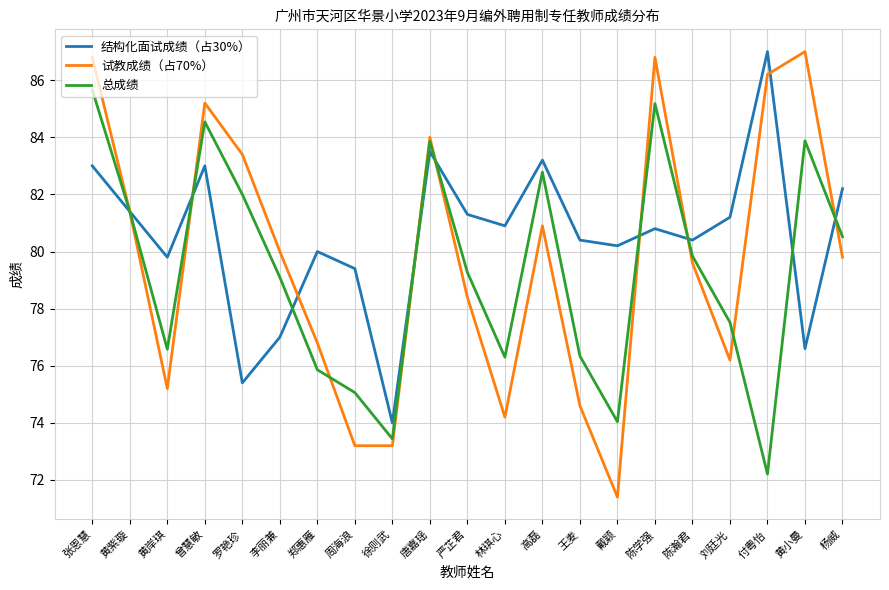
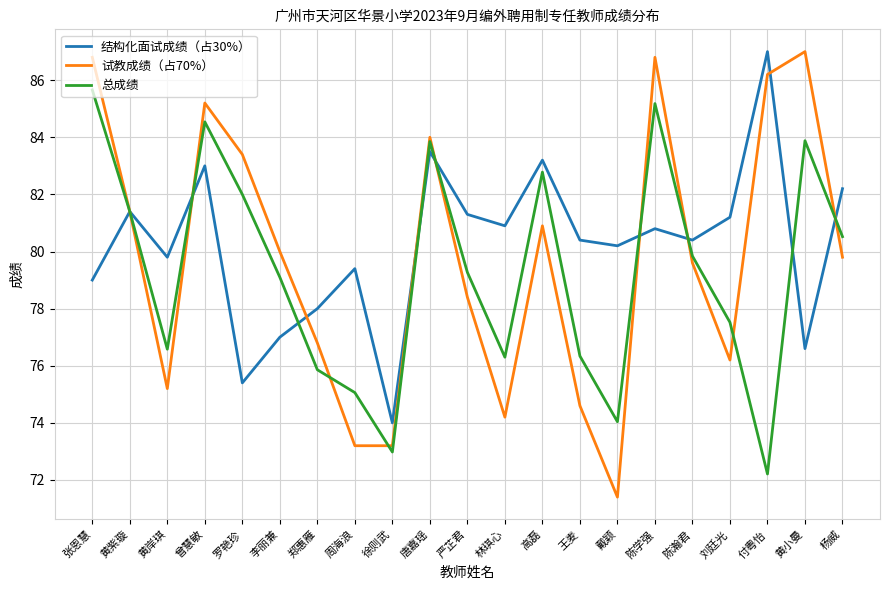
结构化面试成绩（占30%）, 张恩慧: 83 -> 79
结构化面试成绩（占30%）, 郑惠雁: 80 -> 78
总成绩, 徐则武: 73.4 -> 73.0
